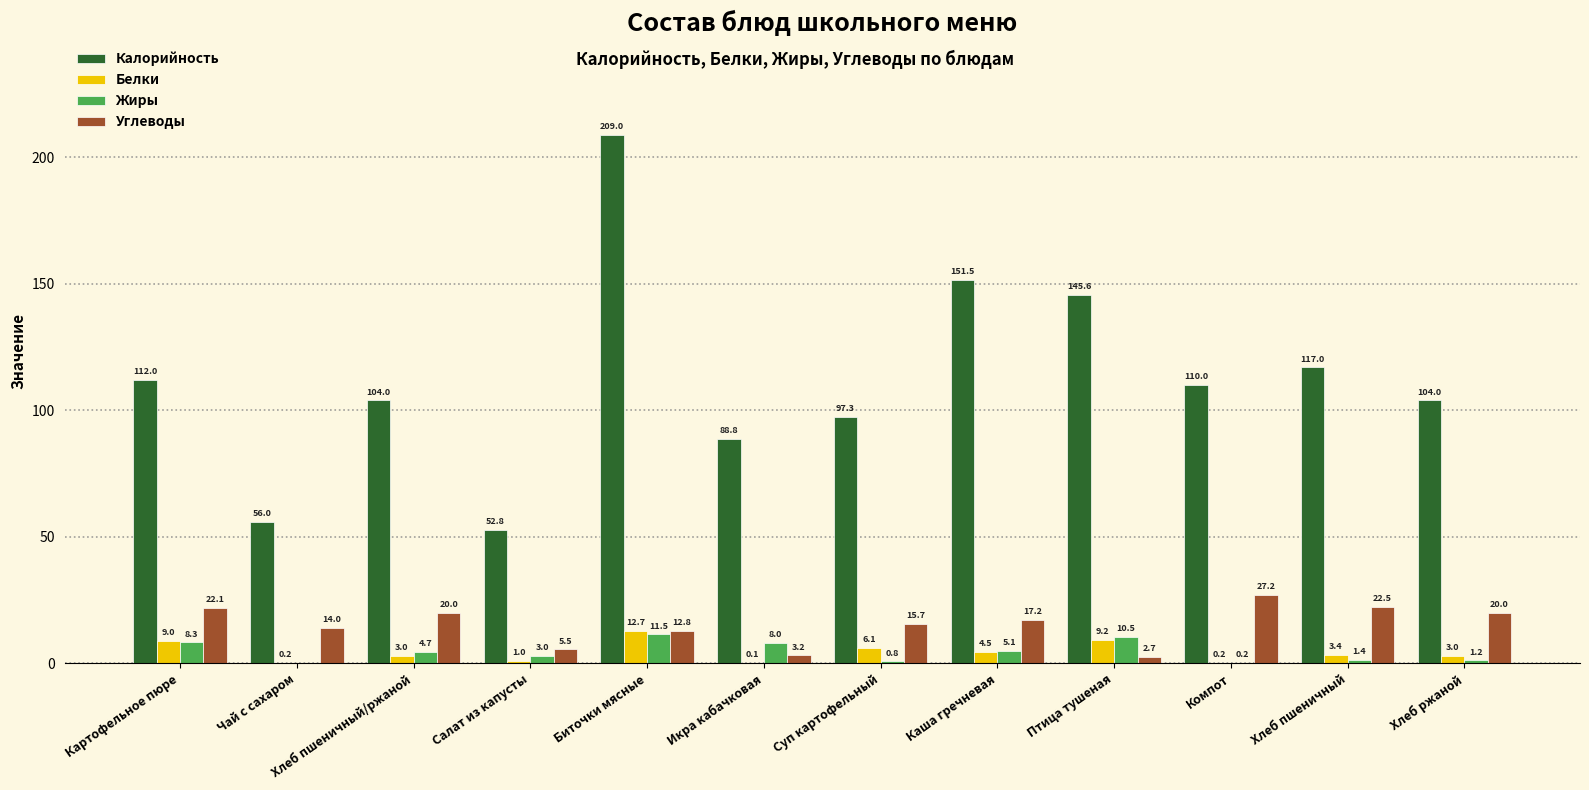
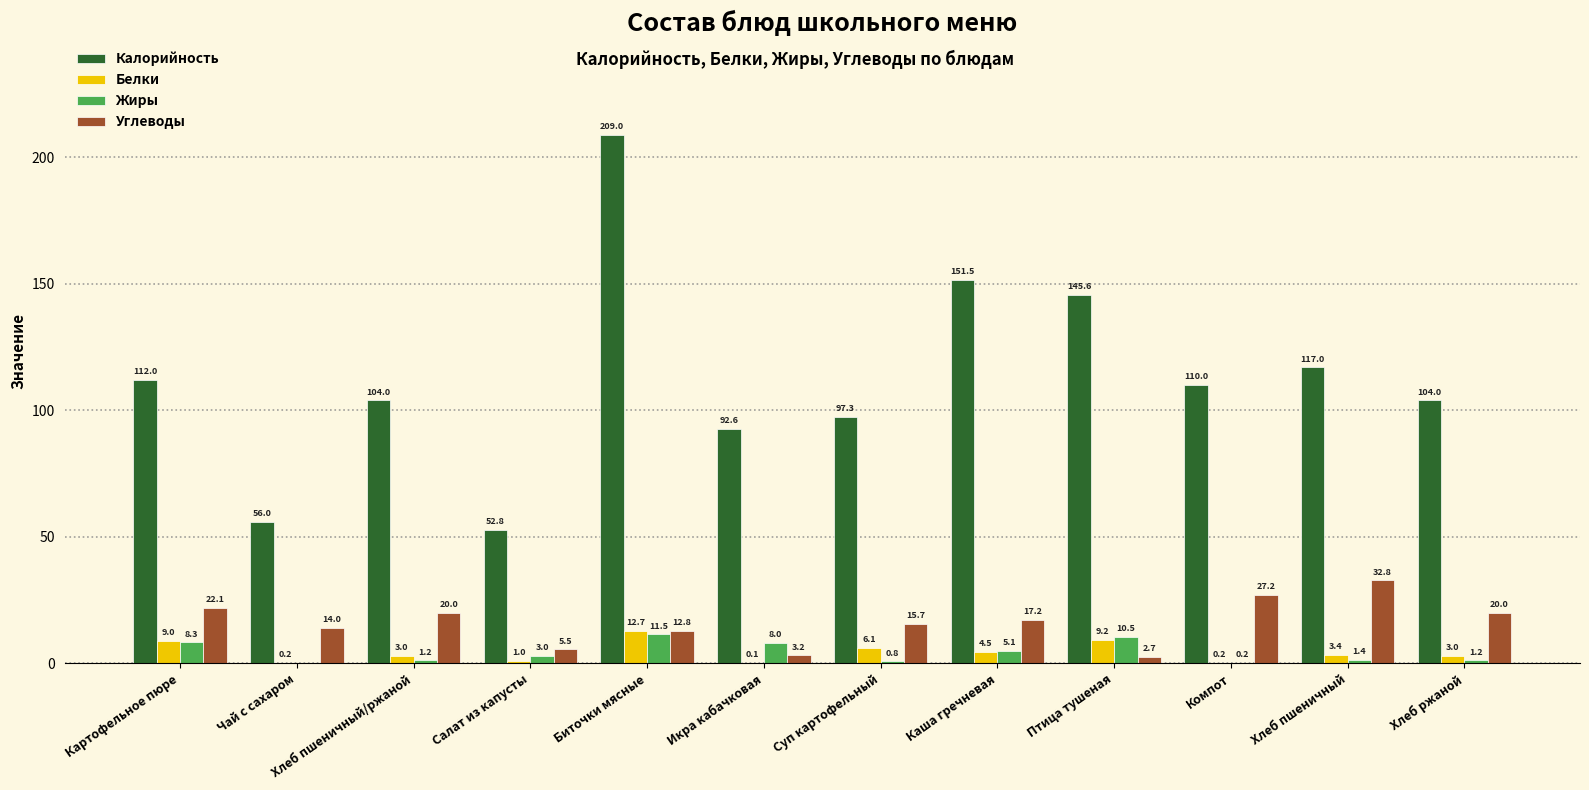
Жиры, Хлеб пшеничный/ржаной: 4.7 -> 1.2
Калорийность, Икра кабачковая: 88.8 -> 92.6
Углеводы, Хлеб пшеничный: 22.5 -> 32.8
